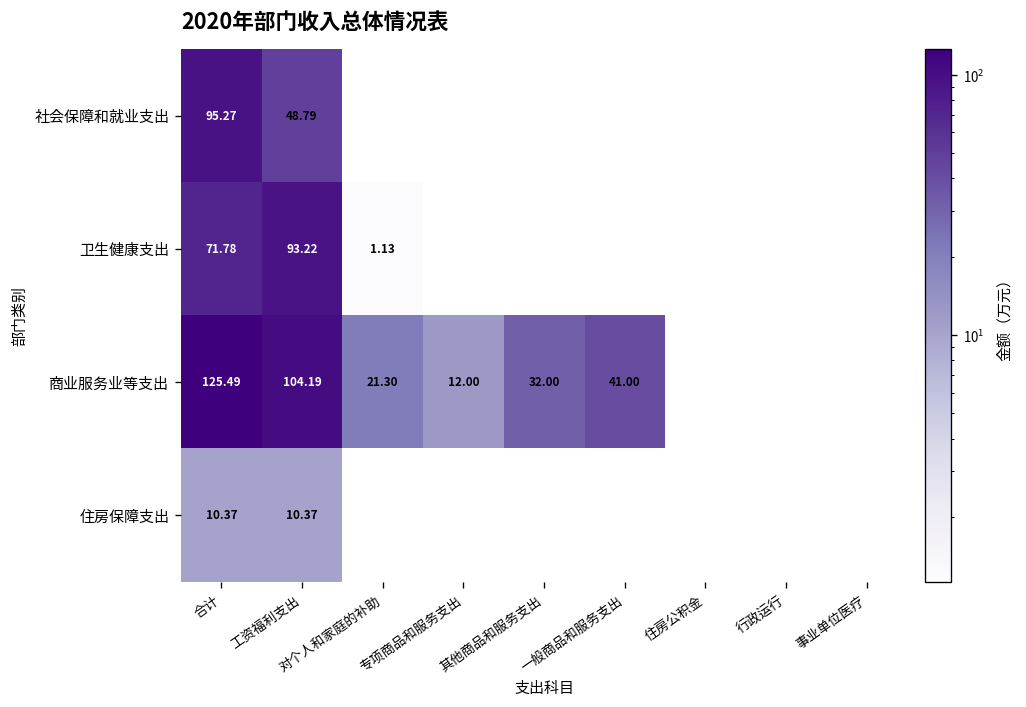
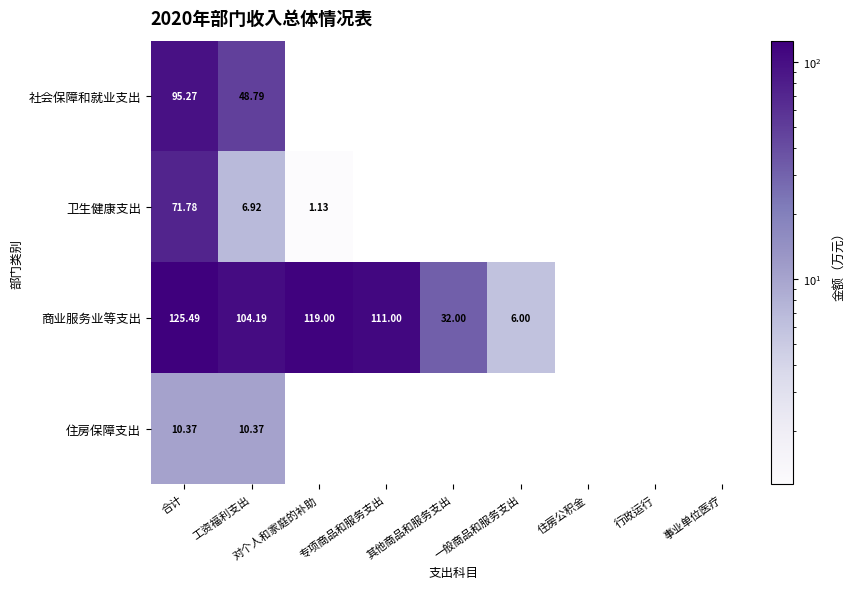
卫生健康支出, 工资福利支出: 93.22 -> 6.92
商业服务业等支出, 对个人和家庭的补助: 21.30 -> 119.00
商业服务业等支出, 专项商品和服务支出: 12.00 -> 111.00
商业服务业等支出, 一般商品和服务支出: 41.00 -> 6.00
